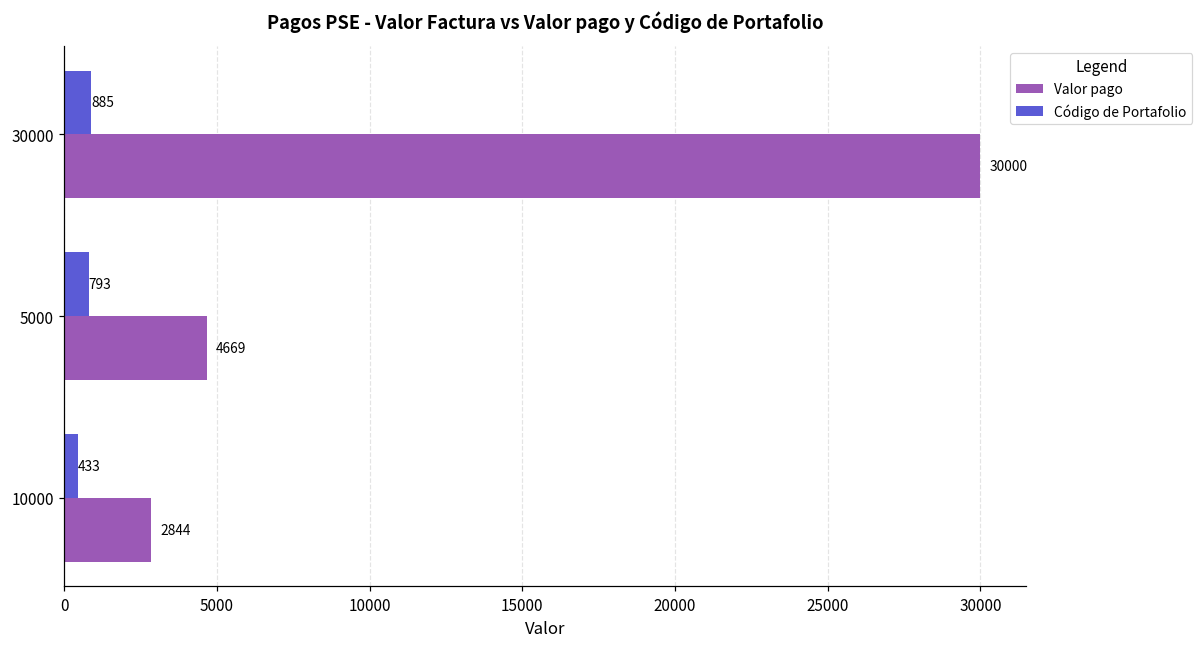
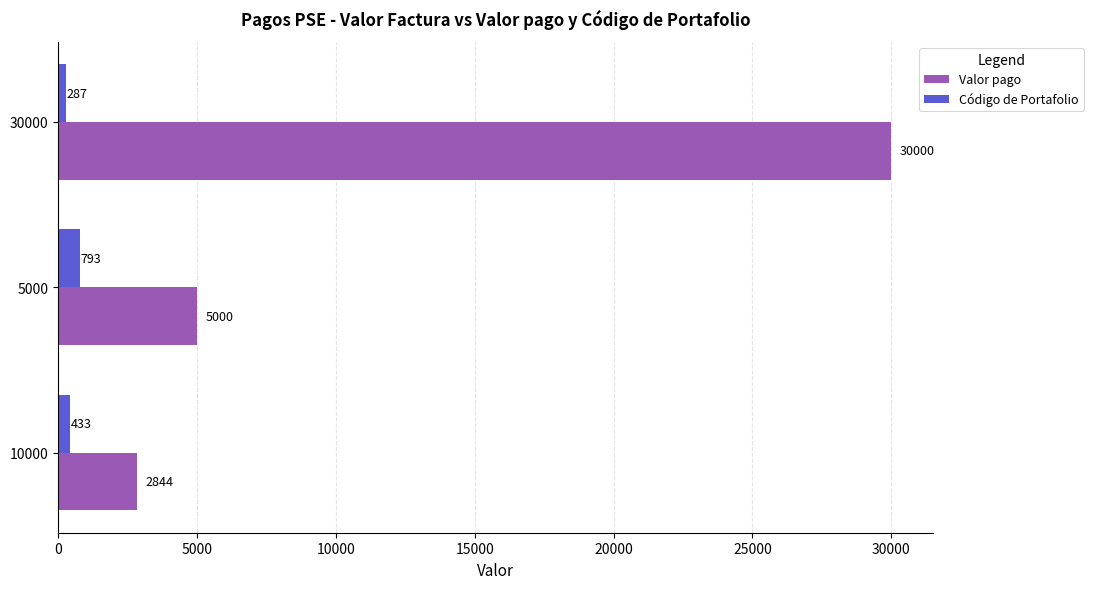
Código de Portafolio, 30000: 885 -> 287
Valor pago, 5000: 4669 -> 5000
